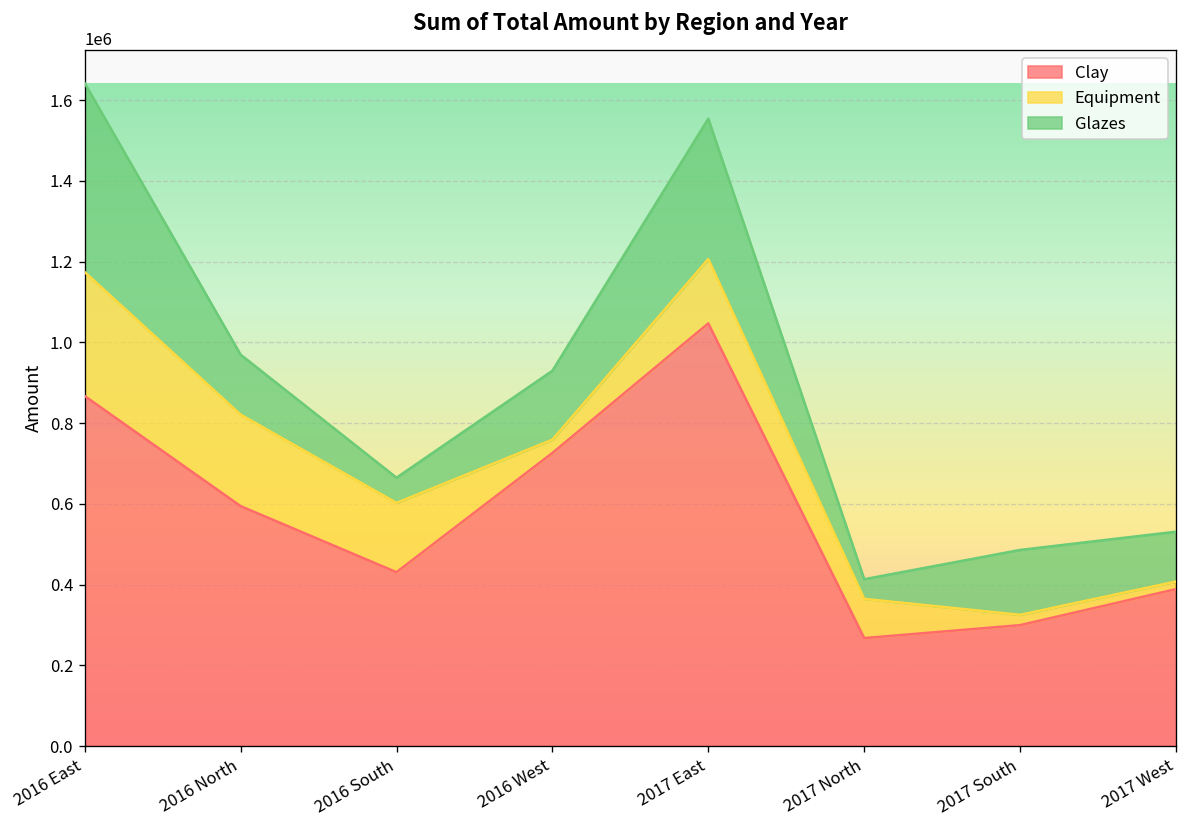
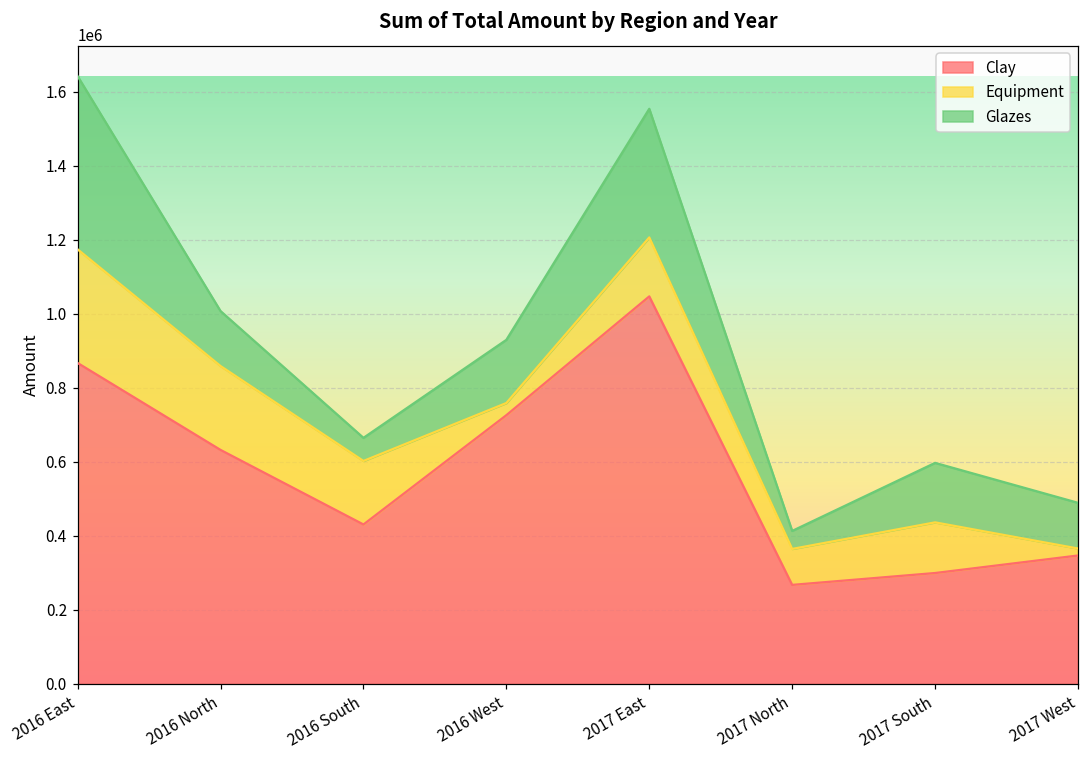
Clay, 2016 North: 590000 -> 630000
Equipment, 2017 South: 30000 -> 140000
Clay, 2017 West: 390000 -> 350000
